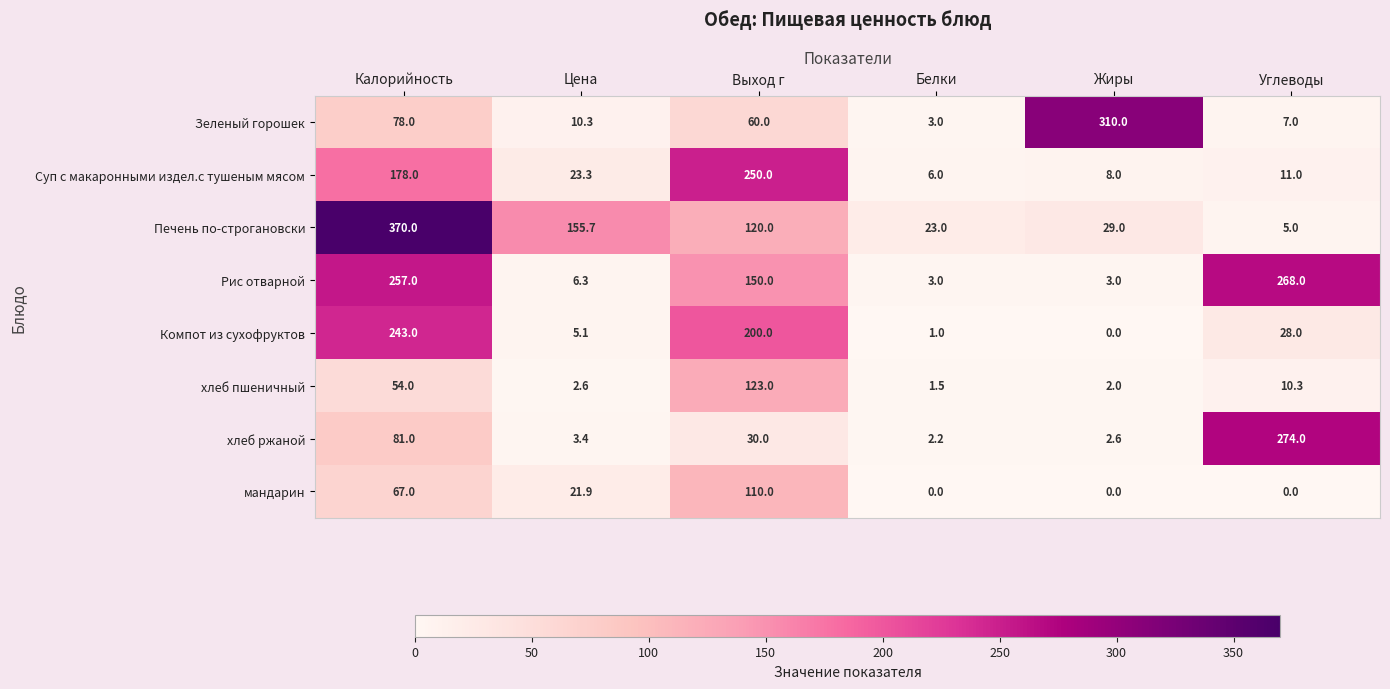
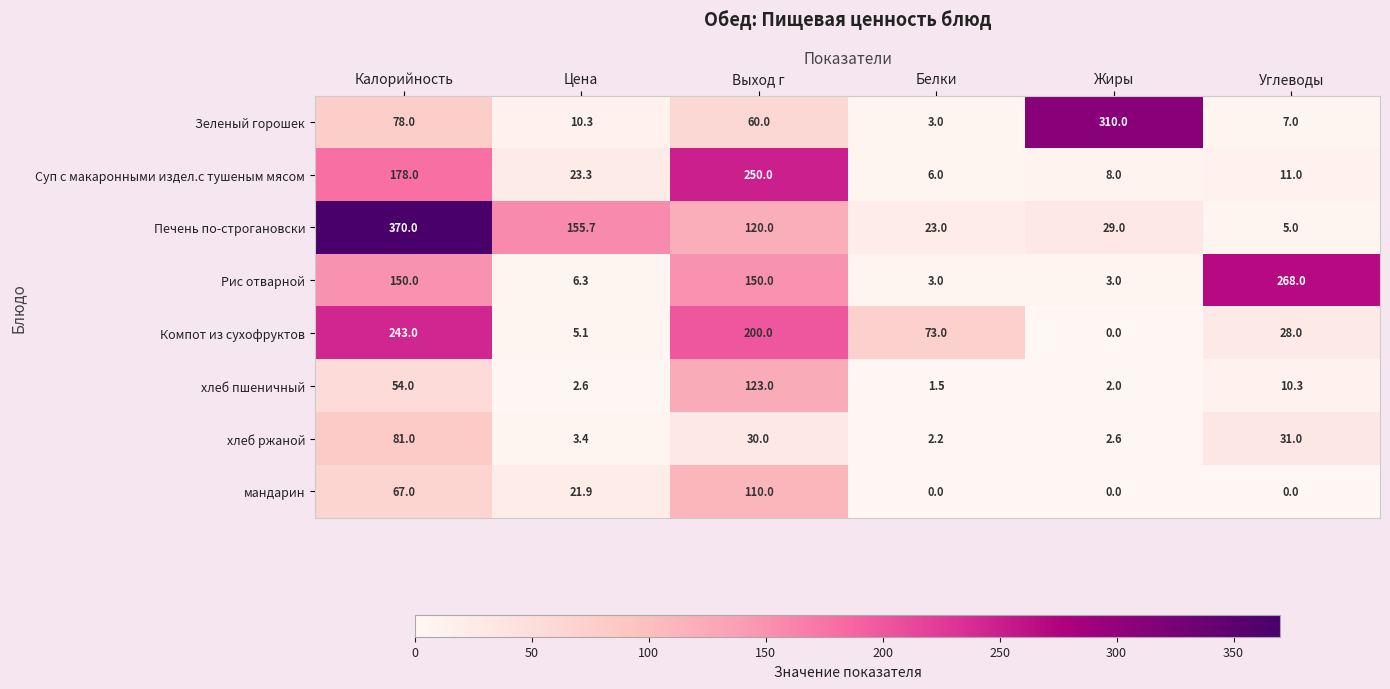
Рис отварной, Калорийность: 257.0 -> 150.0
Компот из сухофруктов, Белки: 1.0 -> 73.0
хлеб ржаной, Углеводы: 274.0 -> 31.0
